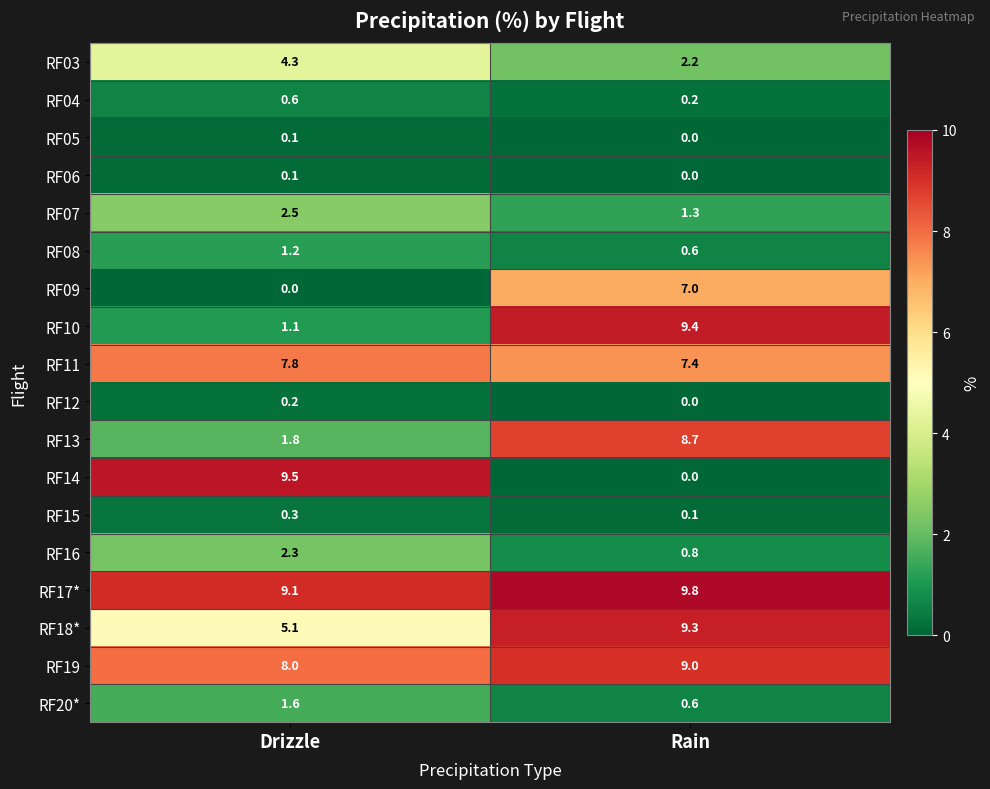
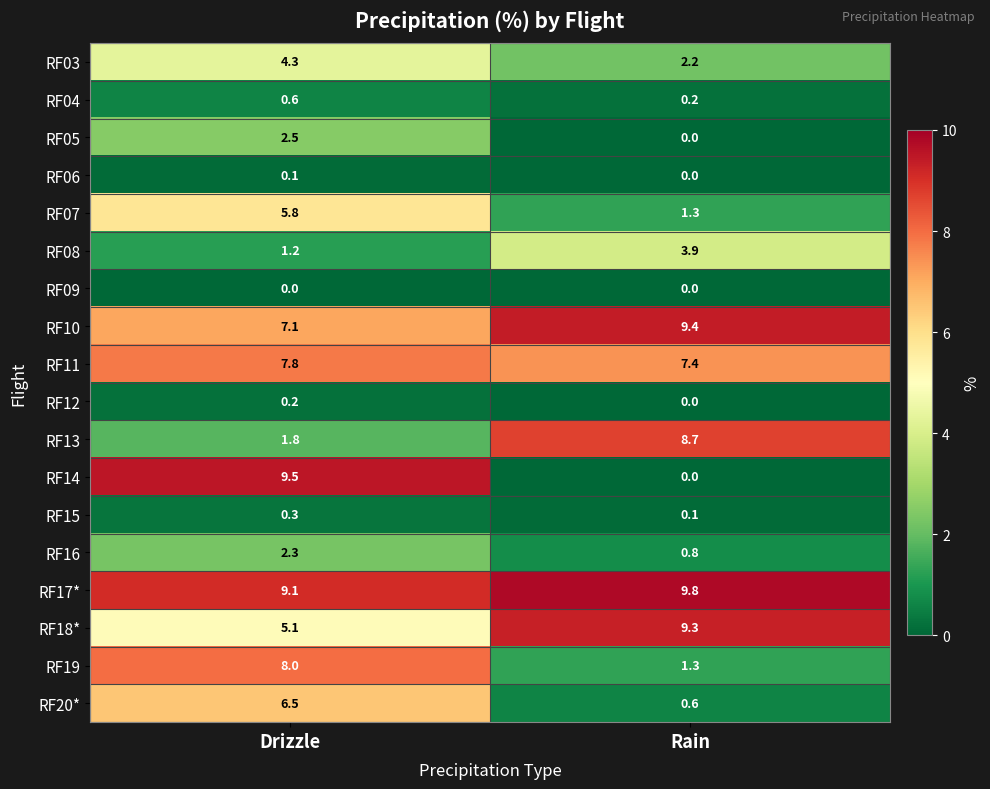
RF05, Drizzle: 0.1 -> 2.5
RF07, Drizzle: 2.5 -> 5.8
RF08, Rain: 0.6 -> 3.9
RF09, Rain: 7.0 -> 0.0
RF10, Drizzle: 1.1 -> 7.1
RF19, Rain: 9.0 -> 1.3
RF20*, Drizzle: 1.6 -> 6.5
